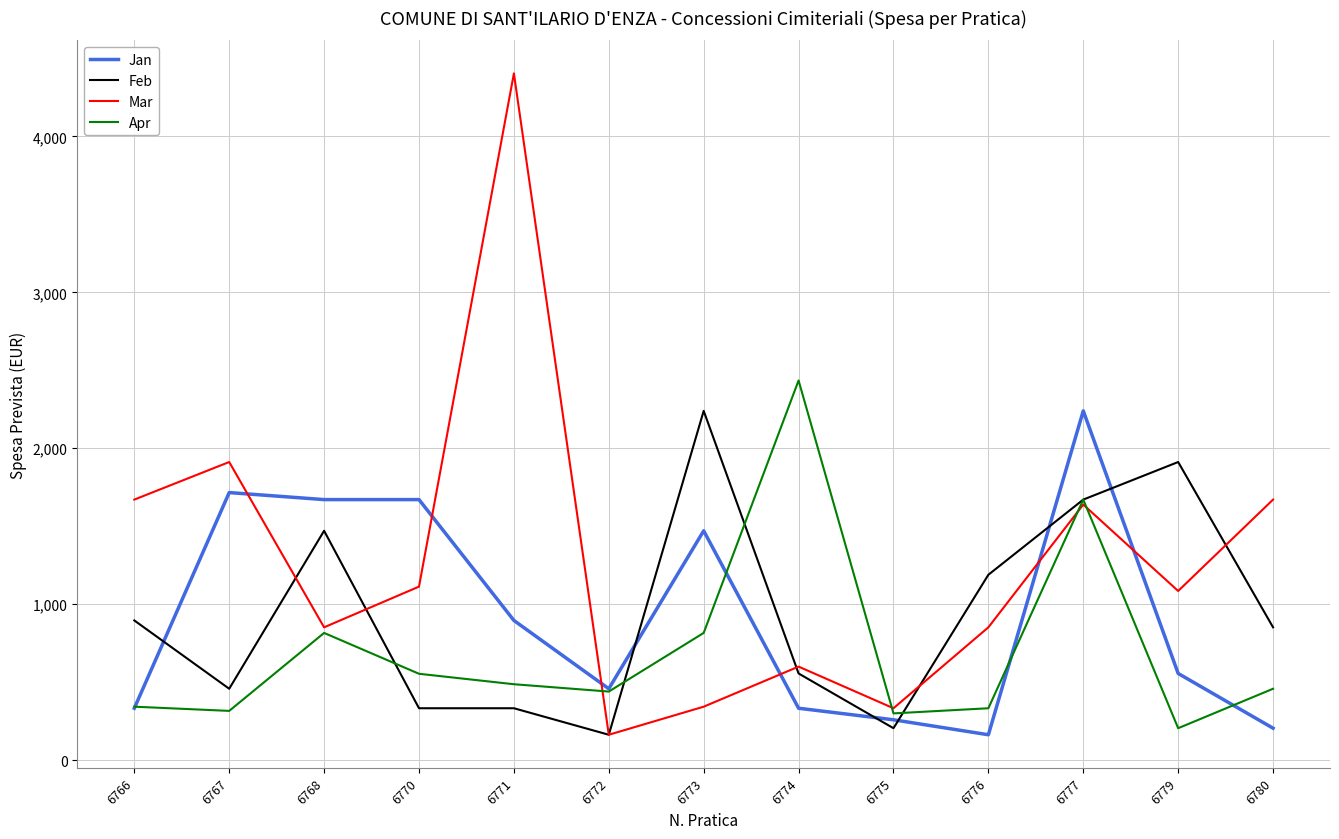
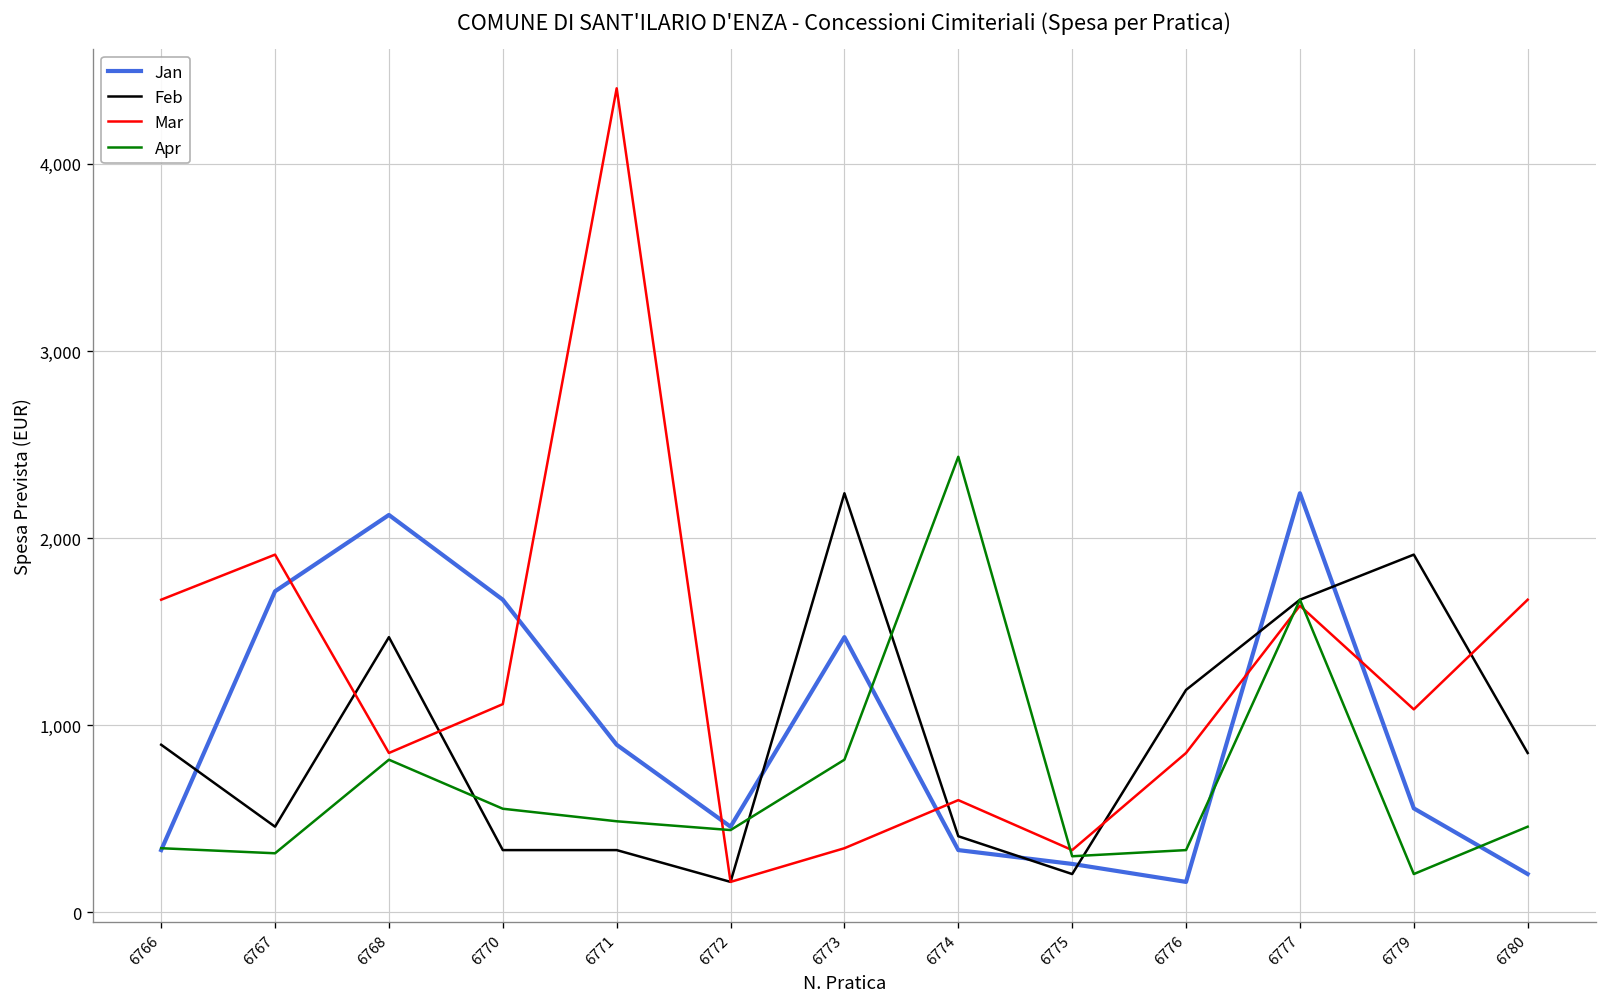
Jan, 6768: 1,670 -> 2,120
Feb, 6774: 560 -> 410
